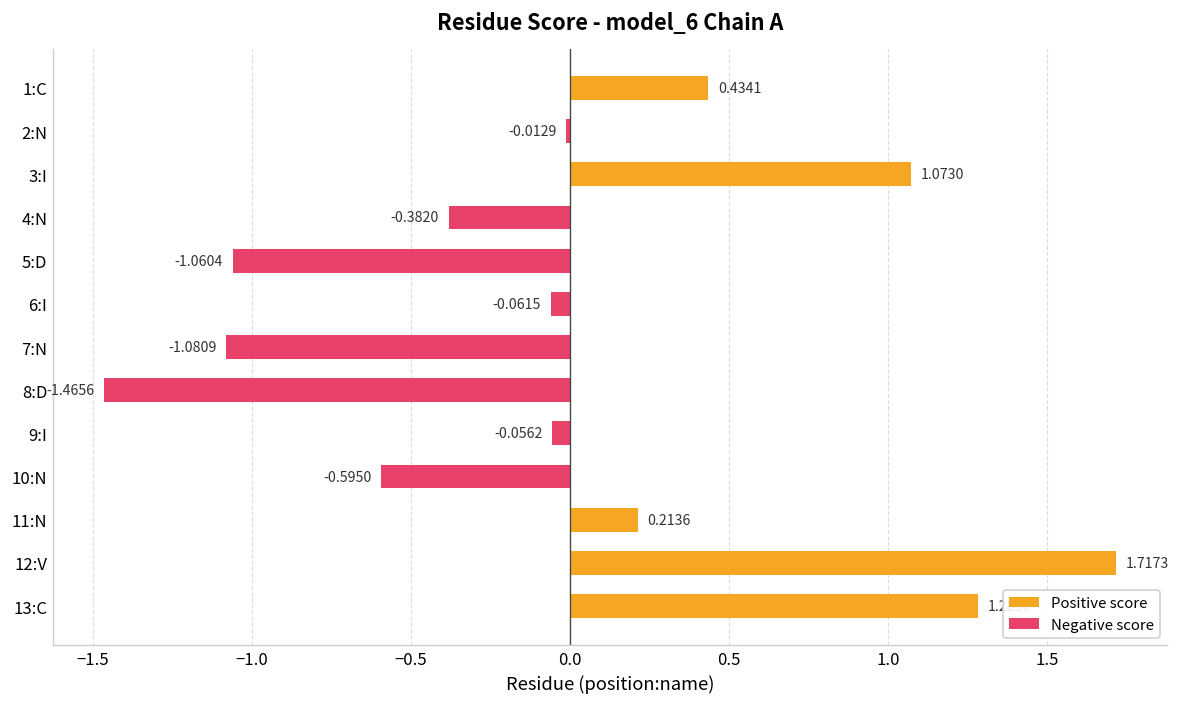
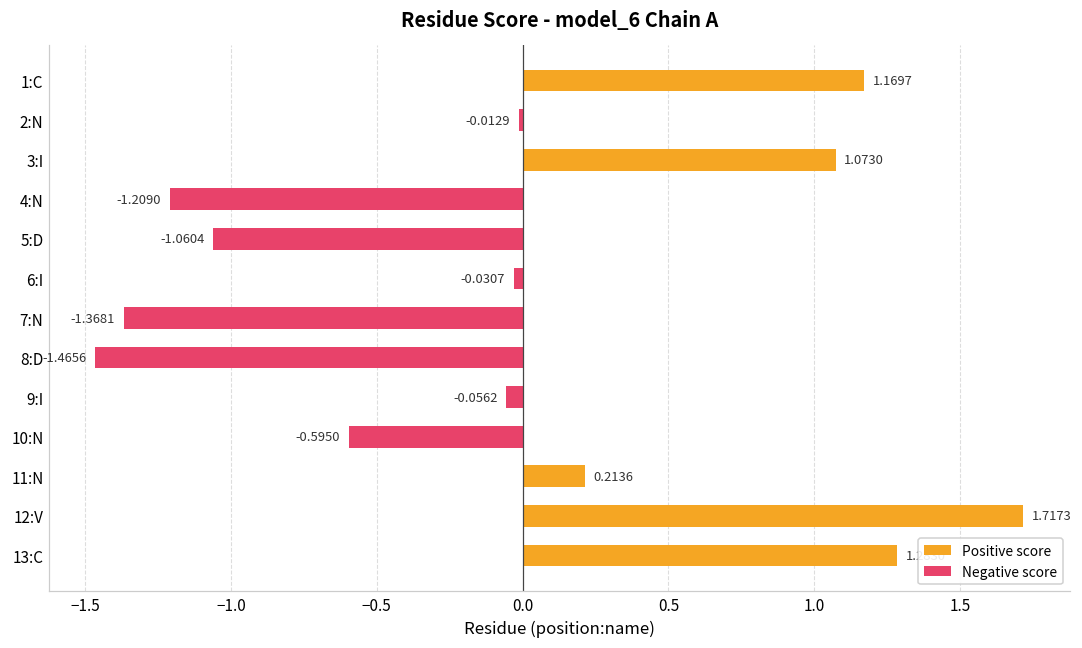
1:C: 0.4341 -> 1.1697
4:N: -0.3820 -> -1.2090
6:I: -0.0615 -> -0.0307
7:N: -1.0809 -> -1.3681
